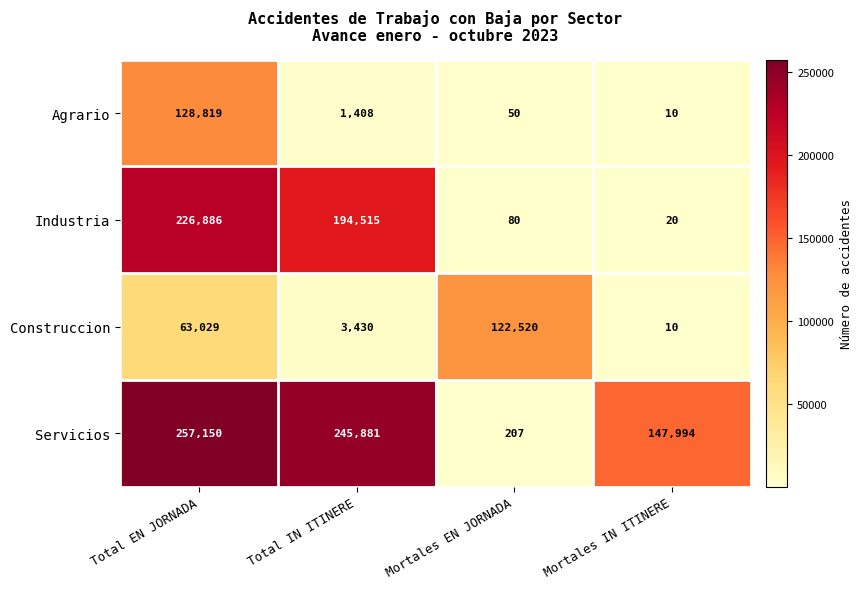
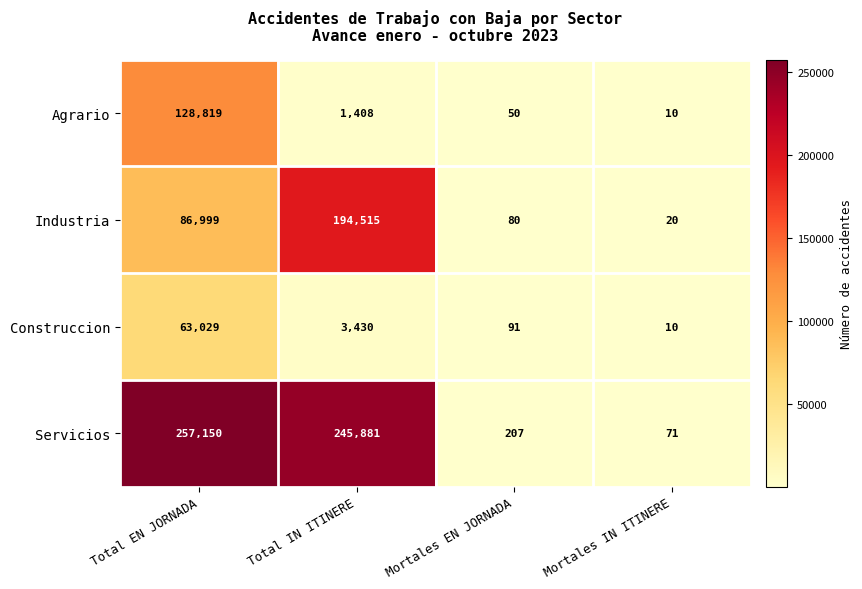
Industria, Total EN JORNADA: 226,886 -> 86,999
Construccion, Mortales EN JORNADA: 122,520 -> 91
Servicios, Mortales IN ITINERE: 147,994 -> 71
